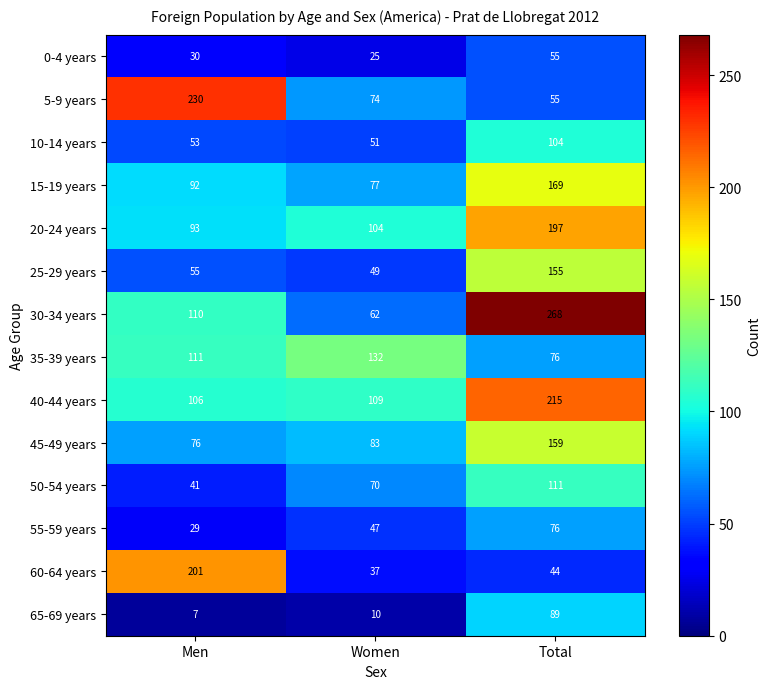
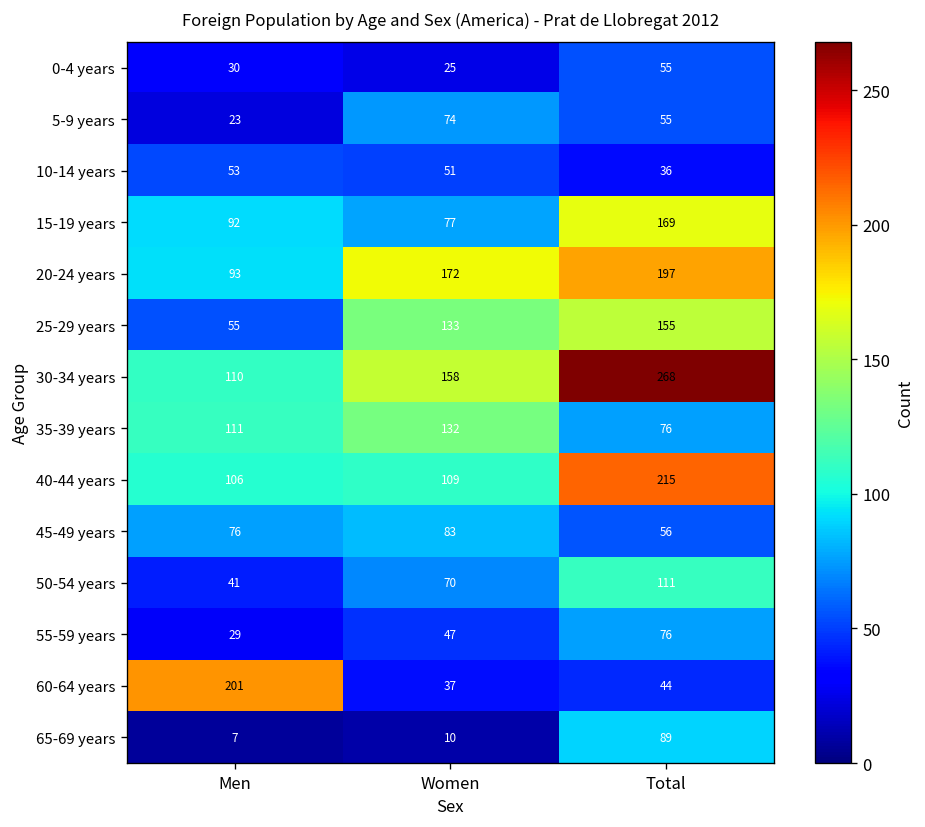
5-9 years, Men: 230 -> 23
10-14 years, Total: 104 -> 36
20-24 years, Women: 104 -> 172
25-29 years, Women: 49 -> 133
30-34 years, Women: 62 -> 158
45-49 years, Total: 159 -> 56
